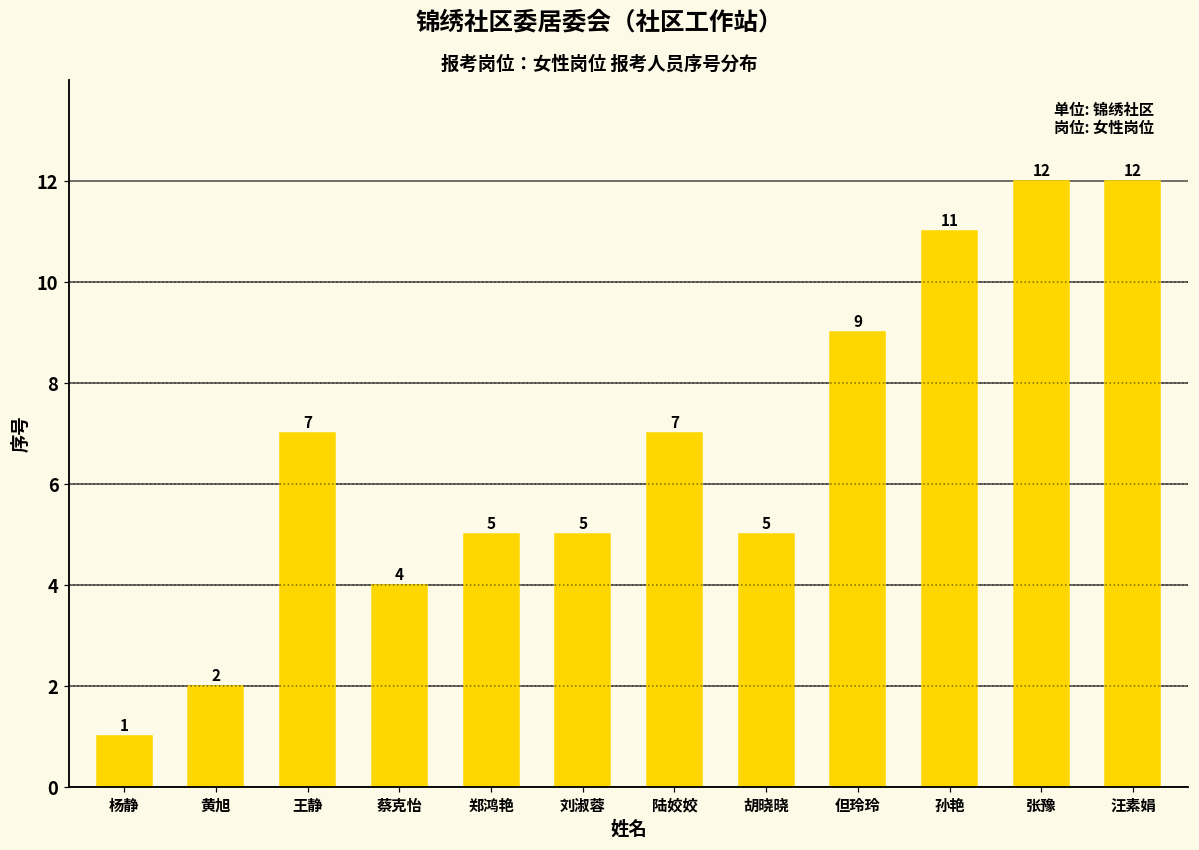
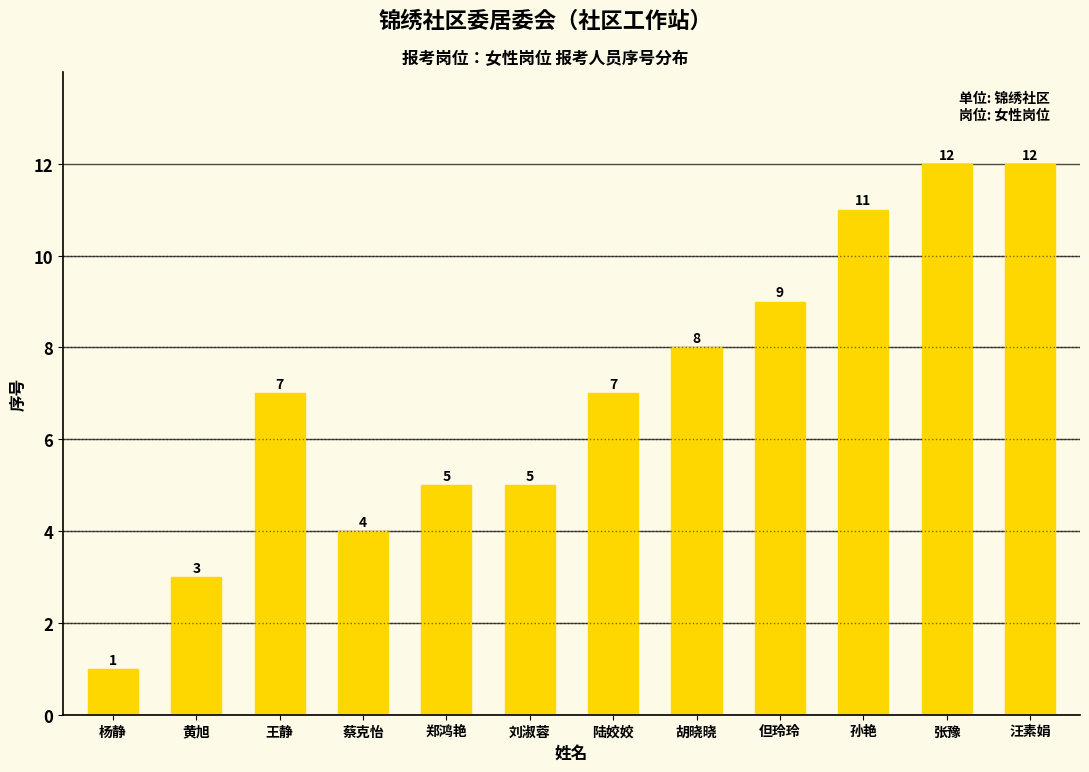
黄旭: 2 -> 3
胡晓晓: 5 -> 8
